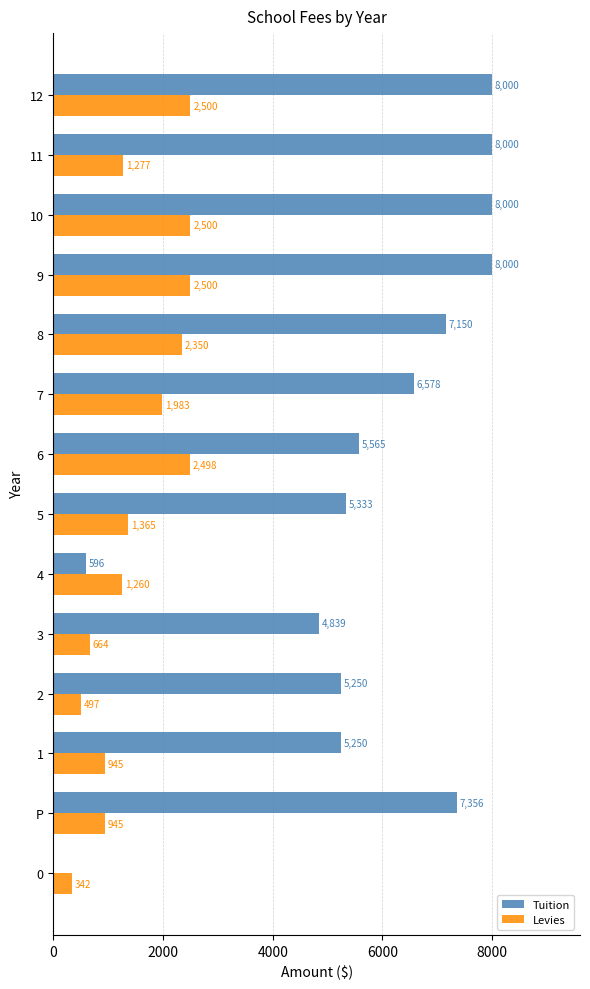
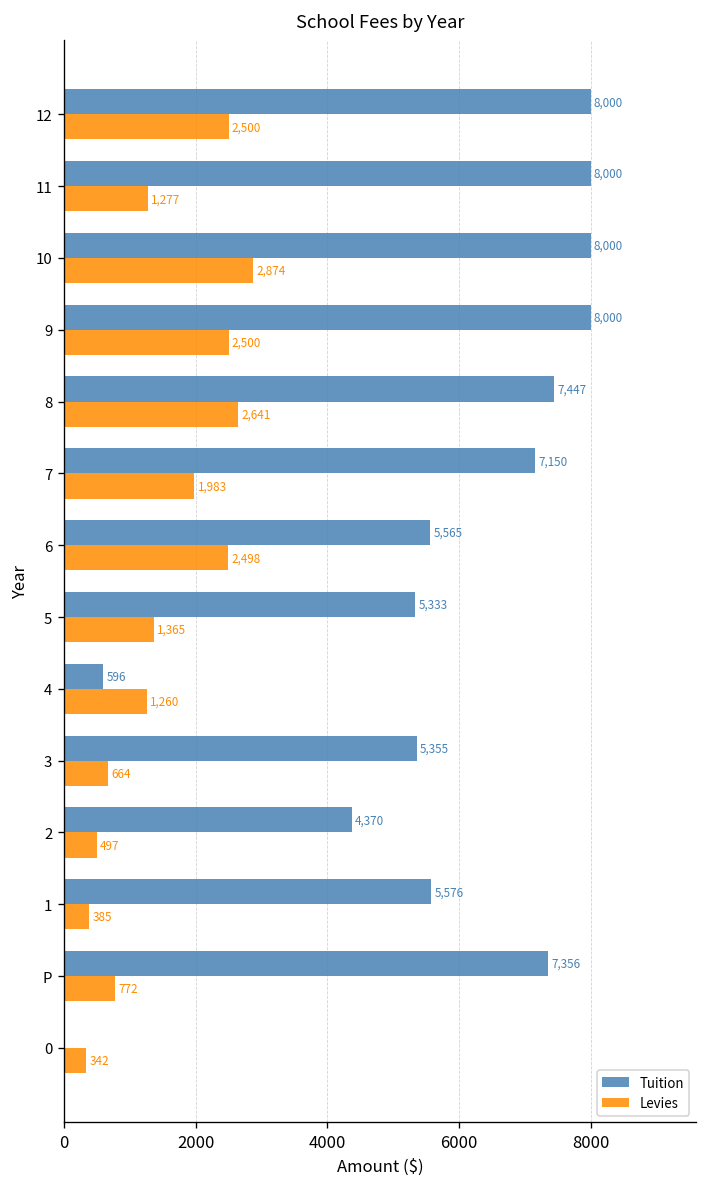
Levies, 10: 2,500 -> 2,874
Tuition, 8: 7,150 -> 7,447
Levies, 8: 2,350 -> 2,641
Tuition, 7: 6,578 -> 7,150
Tuition, 3: 4,839 -> 5,355
Tuition, 2: 5,250 -> 4,370
Tuition, 1: 5,250 -> 5,576
Levies, 1: 945 -> 385
Levies, P: 945 -> 772
